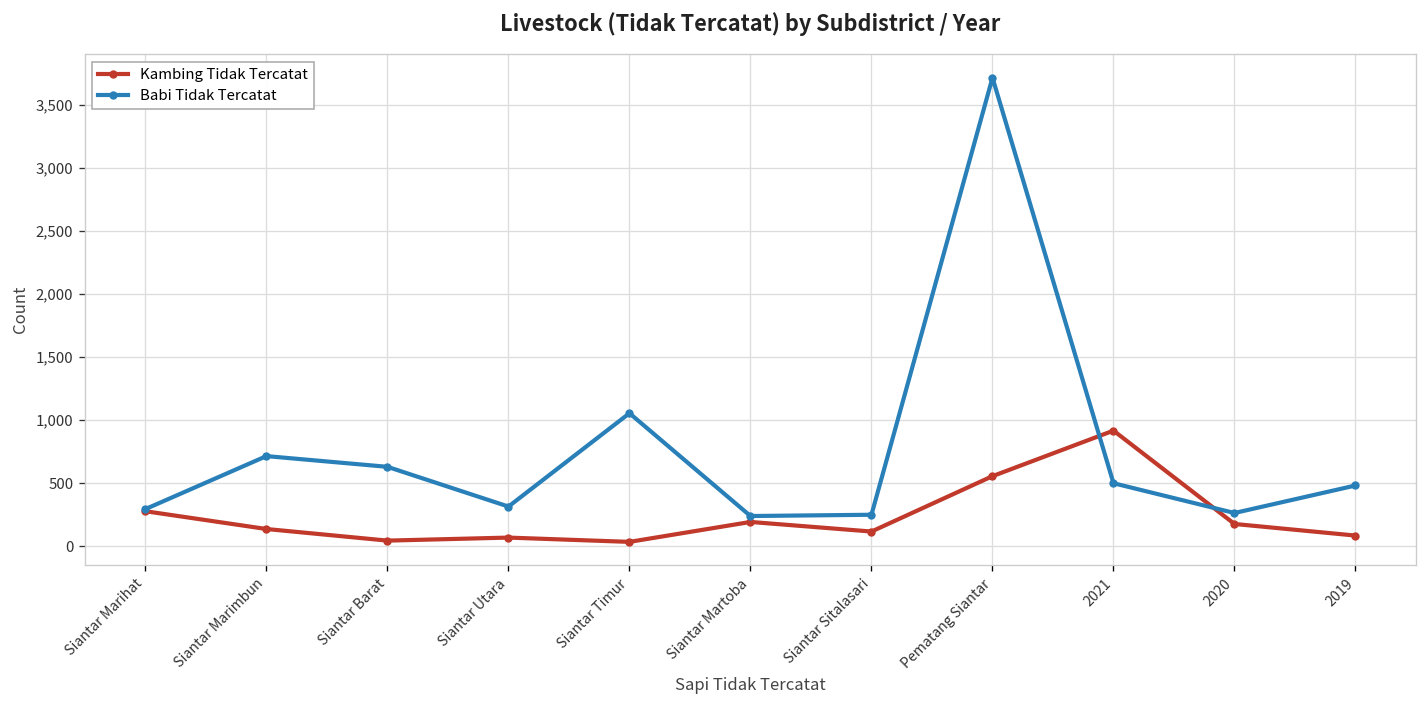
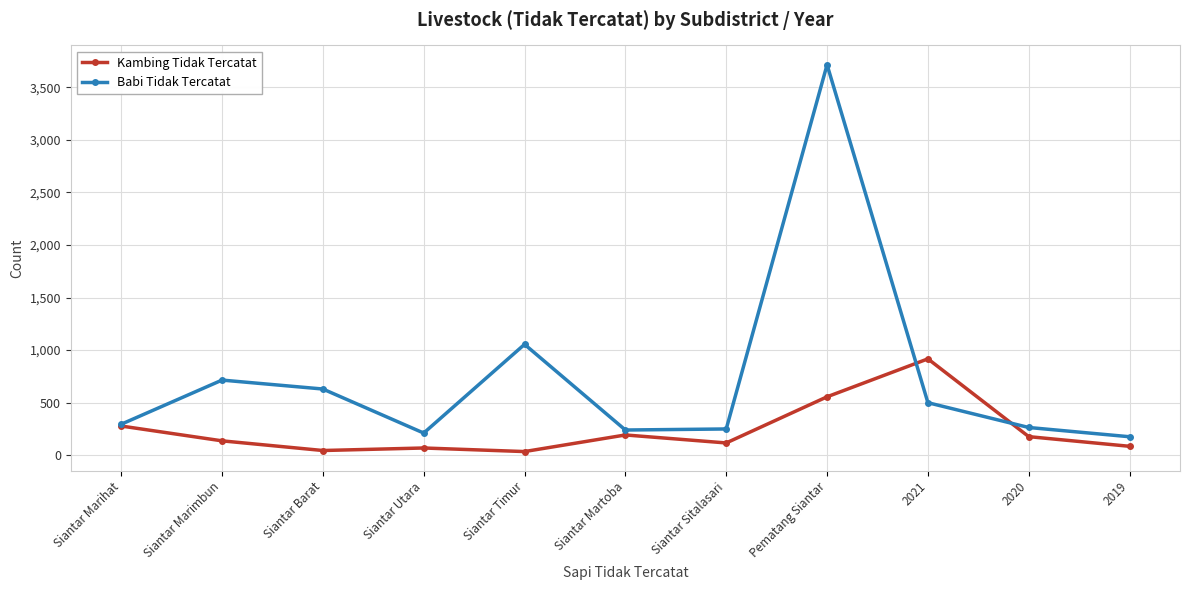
Babi Tidak Tercatat, Siantar Utara: 320 -> 210
Babi Tidak Tercatat, 2019: 480 -> 180
